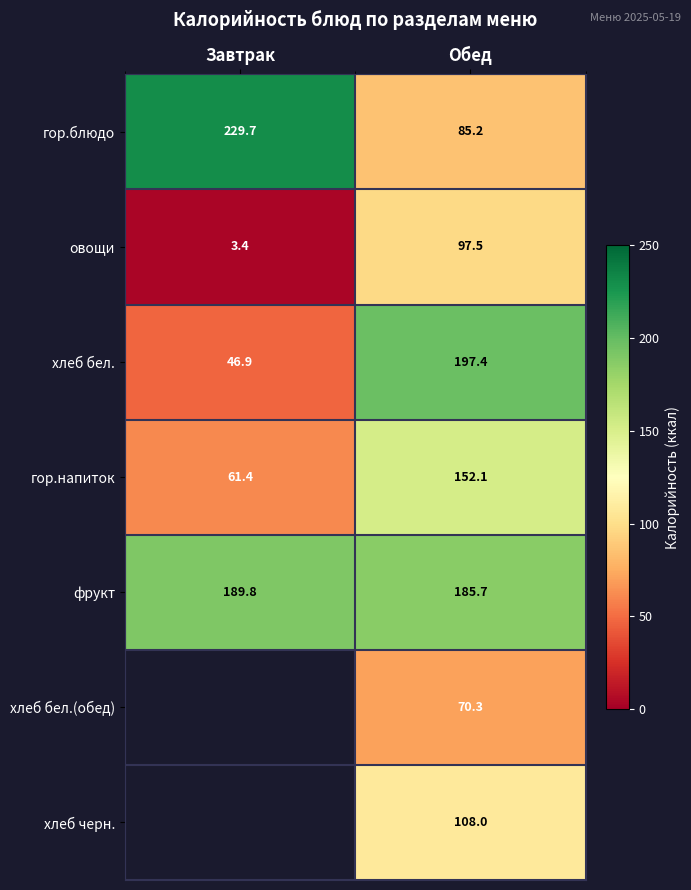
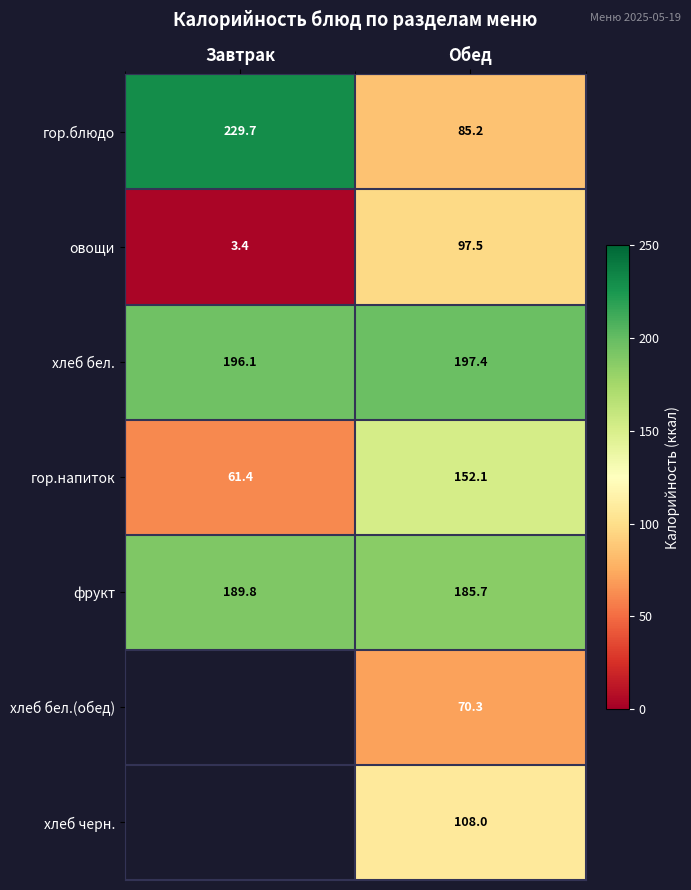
хлеб бел., Завтрак: 46.9 -> 196.1
